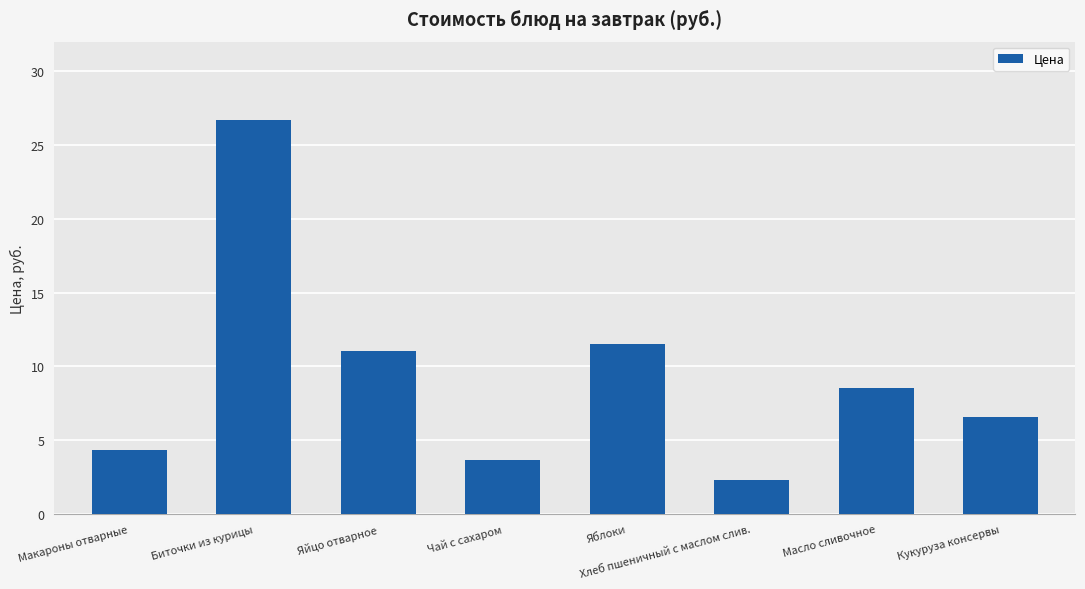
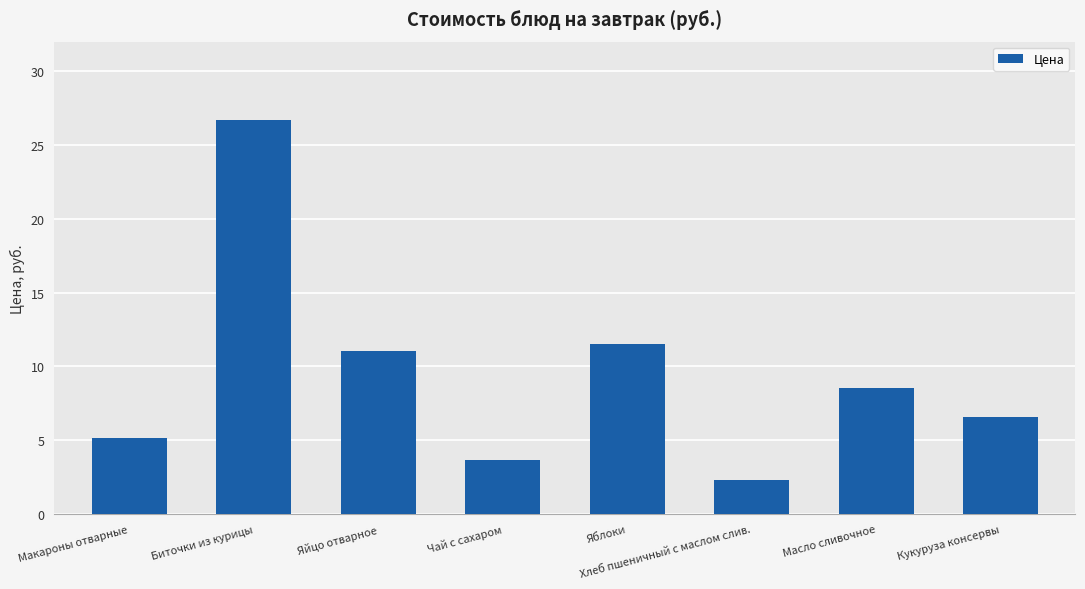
Макароны отварные: 4.4 -> 5.1
